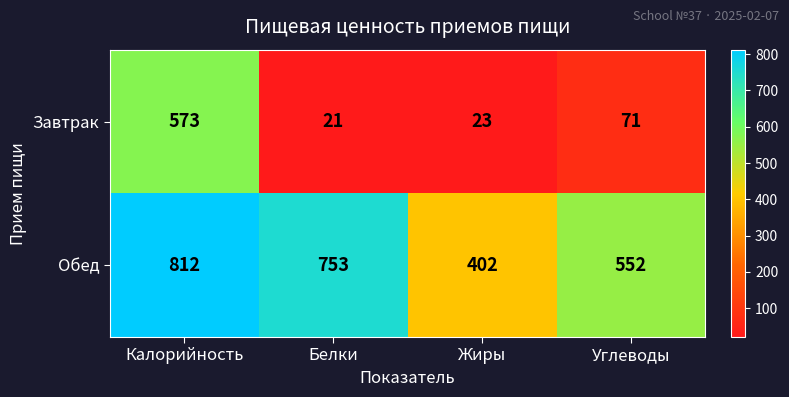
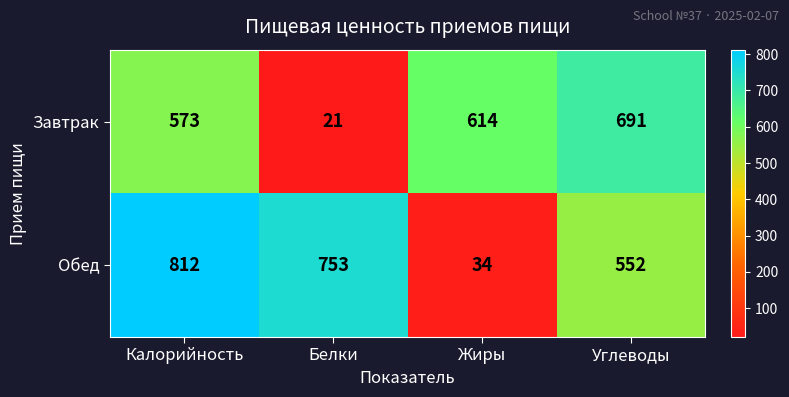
Завтрак, Жиры: 23 -> 614
Завтрак, Углеводы: 71 -> 691
Обед, Жиры: 402 -> 34
